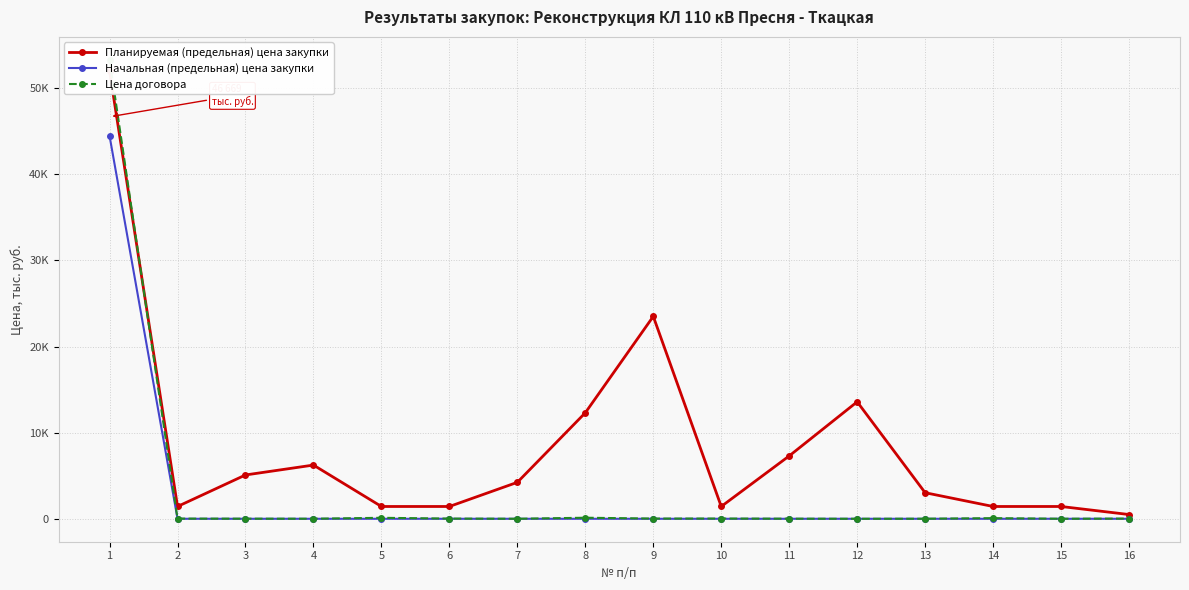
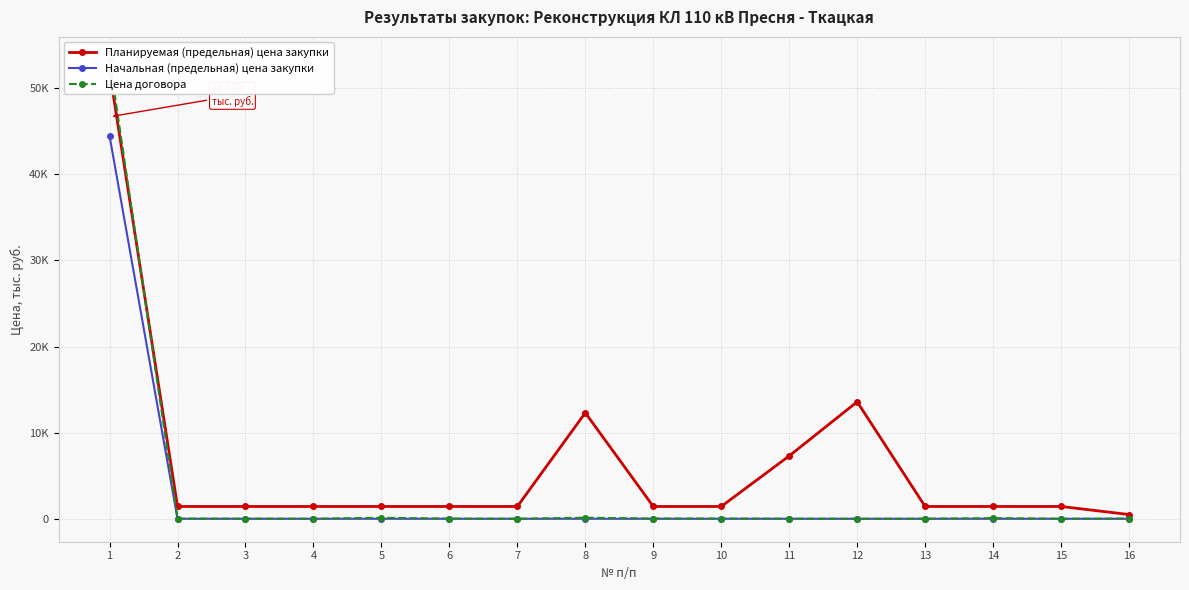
Планируемая (предельная) цена закупки, 3: 5000 -> 1000
Планируемая (предельная) цена закупки, 4: 6000 -> 1000
Планируемая (предельная) цена закупки, 7: 4000 -> 1000
Планируемая (предельная) цена закупки, 9: 23000 -> 1000
Планируемая (предельная) цена закупки, 13: 3000 -> 1000
